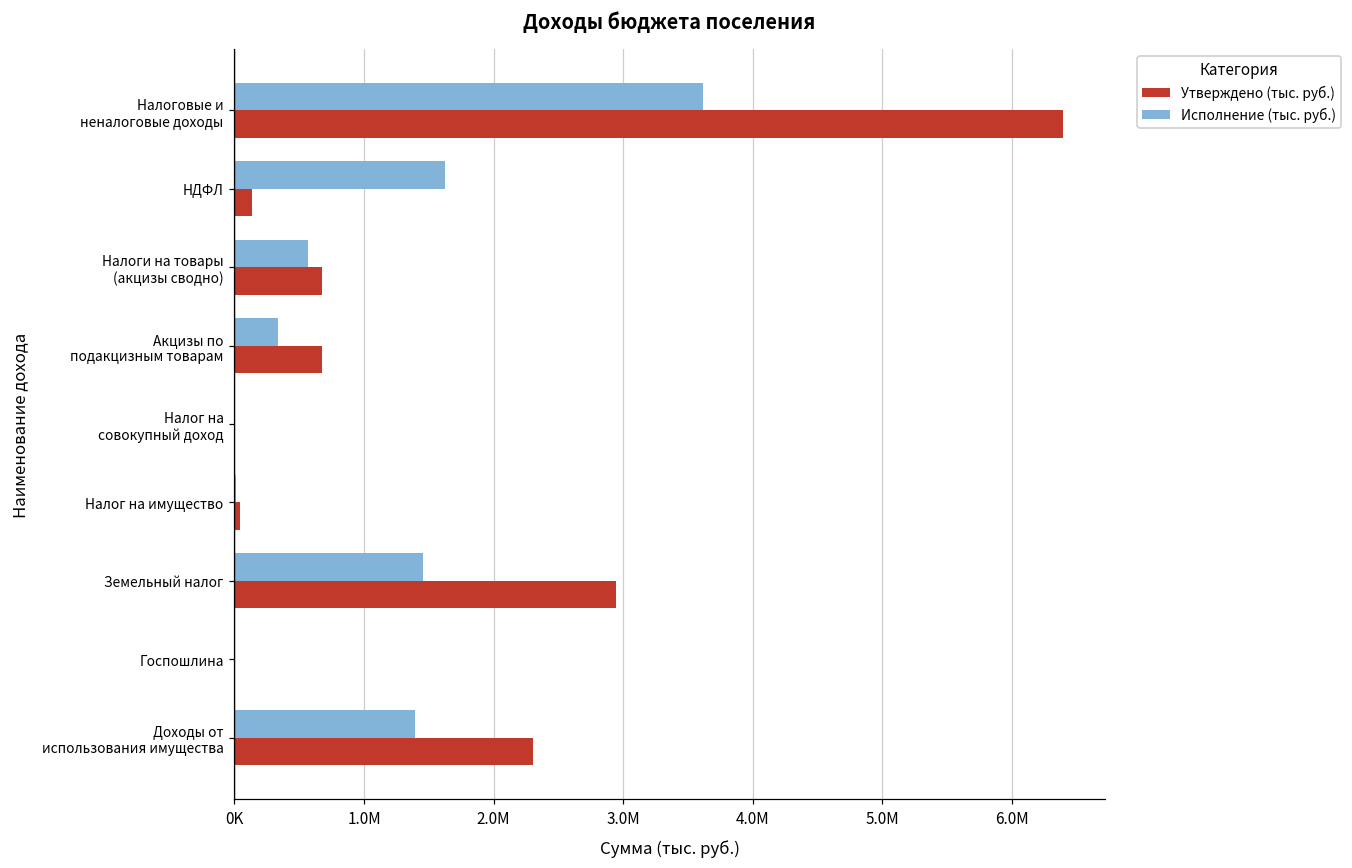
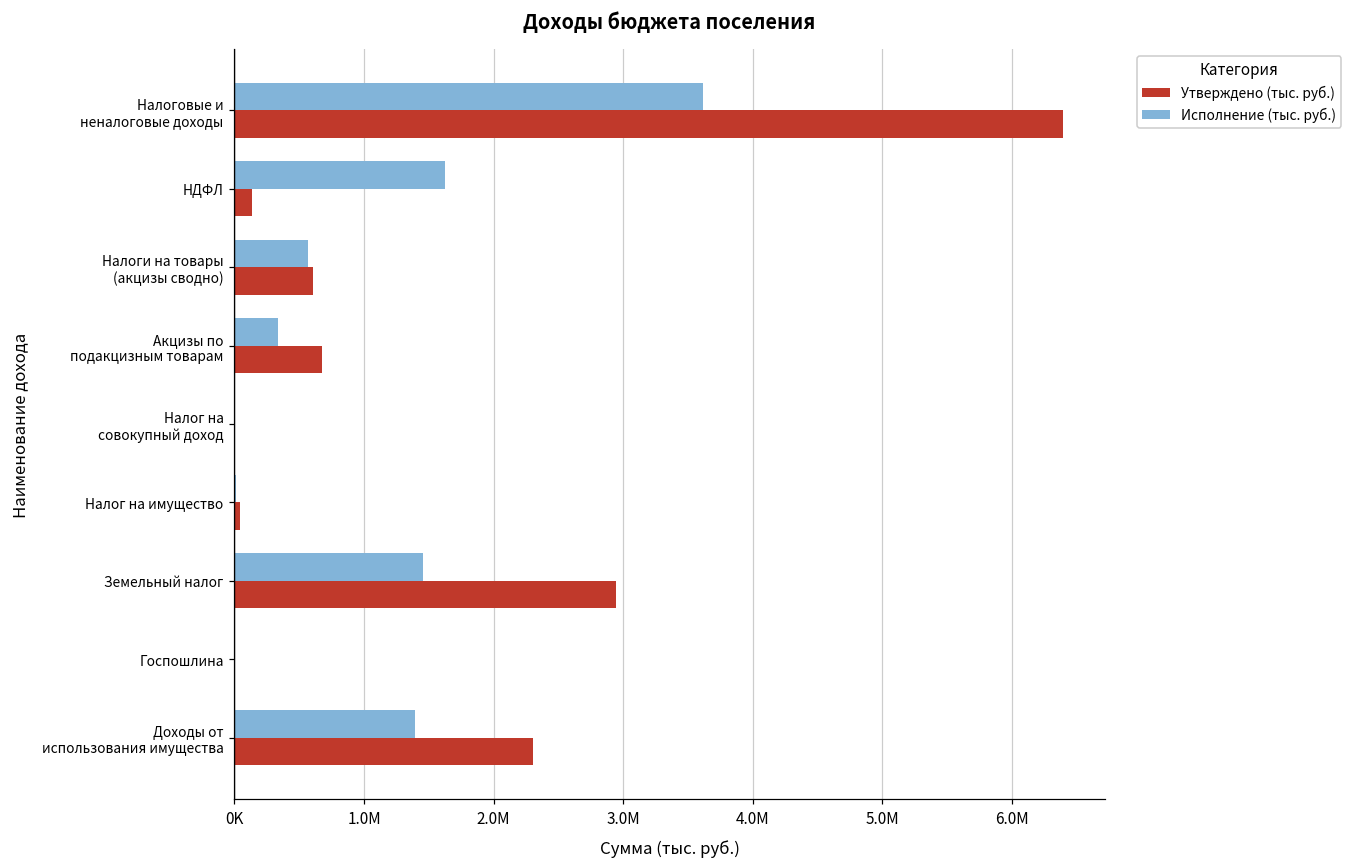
Утверждено (тыс. руб.), Налоги на товары (акцизы сводно): 680000 -> 610000
